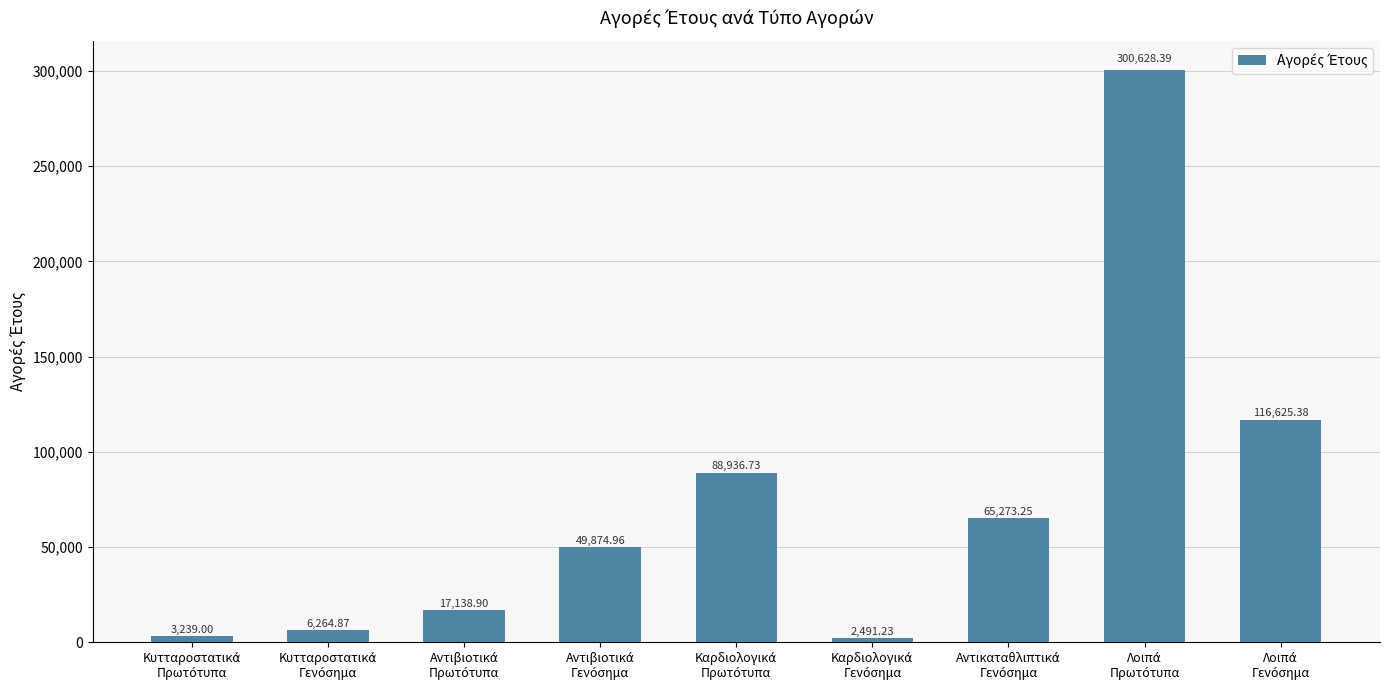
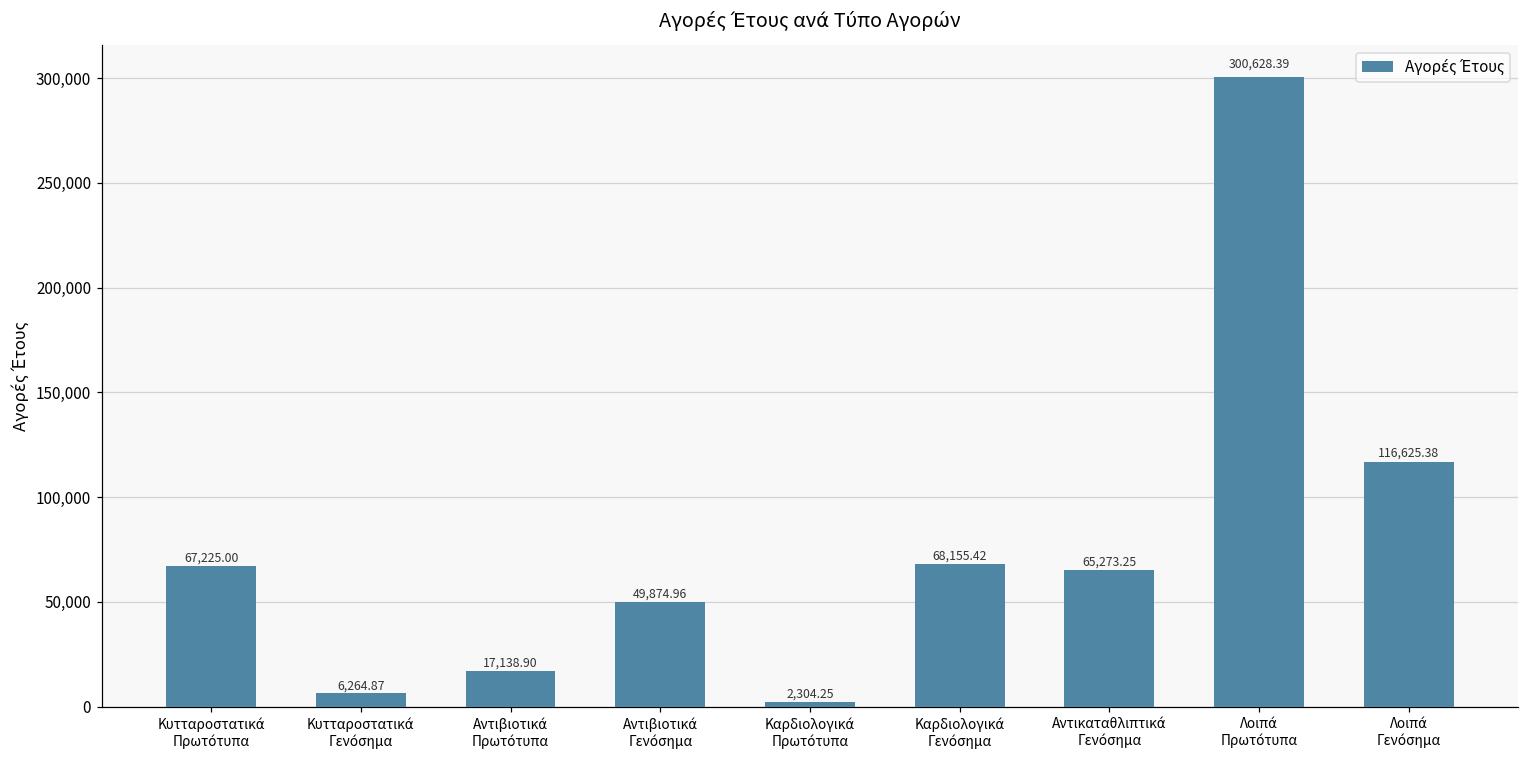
Κυτταροστατικά Πρωτότυπα: 3,239.00 -> 67,225.00
Καρδιολογικά Πρωτότυπα: 88,936.73 -> 2,304.25
Καρδιολογικά Γενόσημα: 2,491.23 -> 68,155.42
